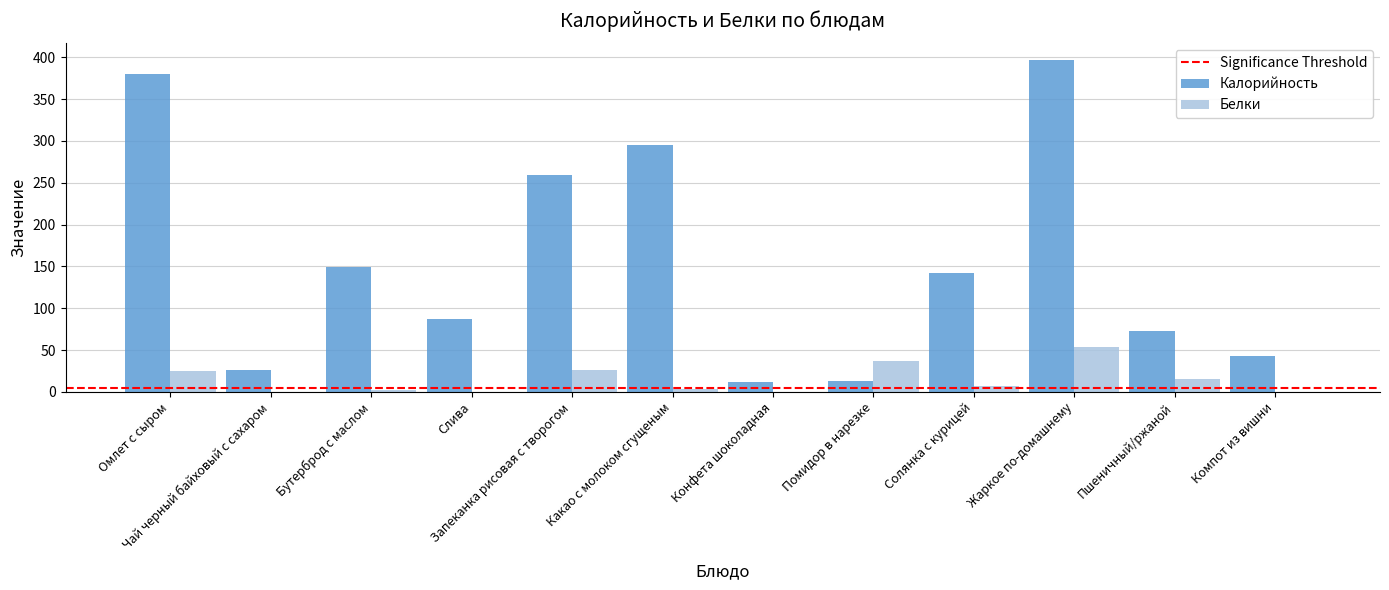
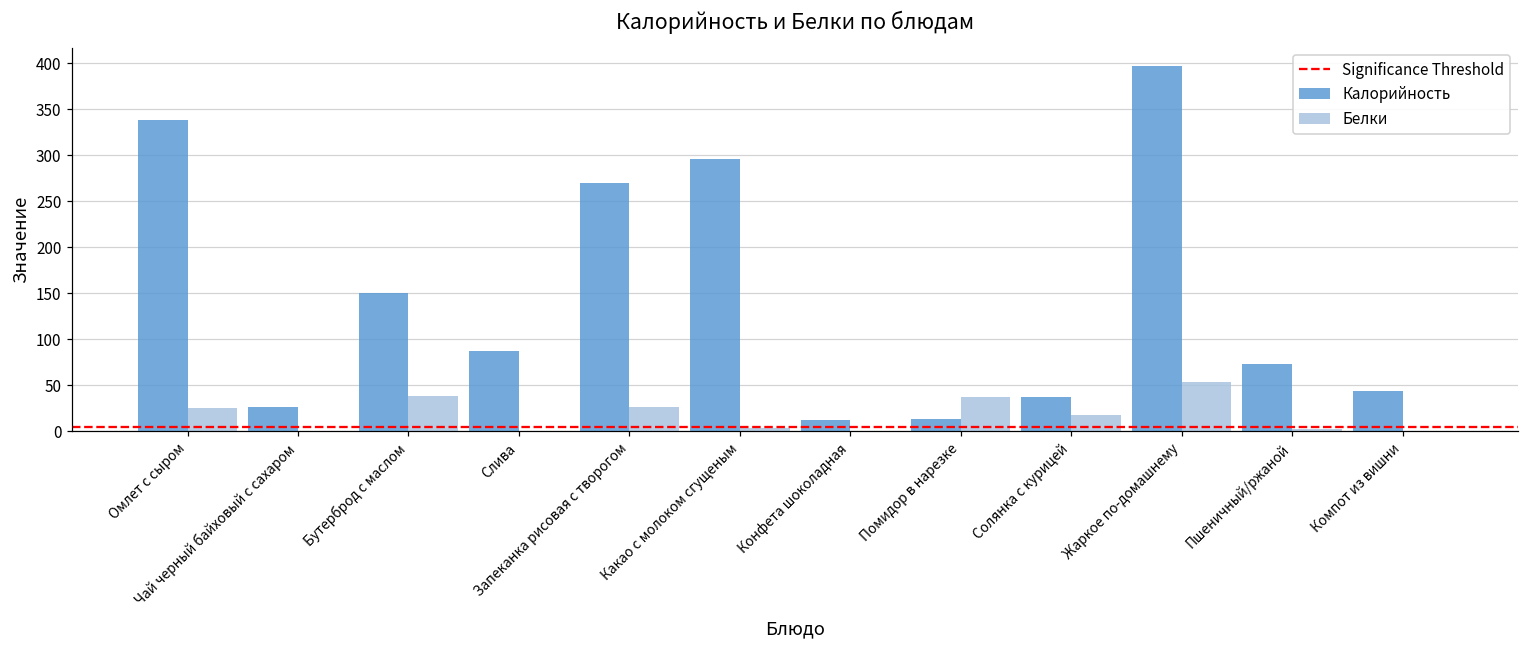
Калорийность, Омлет с сыром: 380 -> 340
Белки, Бутерброд с маслом: 0 -> 40
Калорийность, Запеканка рисовая с творогом: 260 -> 270
Калорийность, Солянка с курицей: 140 -> 40
Белки, Солянка с курицей: 10 -> 20
Белки, Пшеничный/ржаной: 20 -> 0
